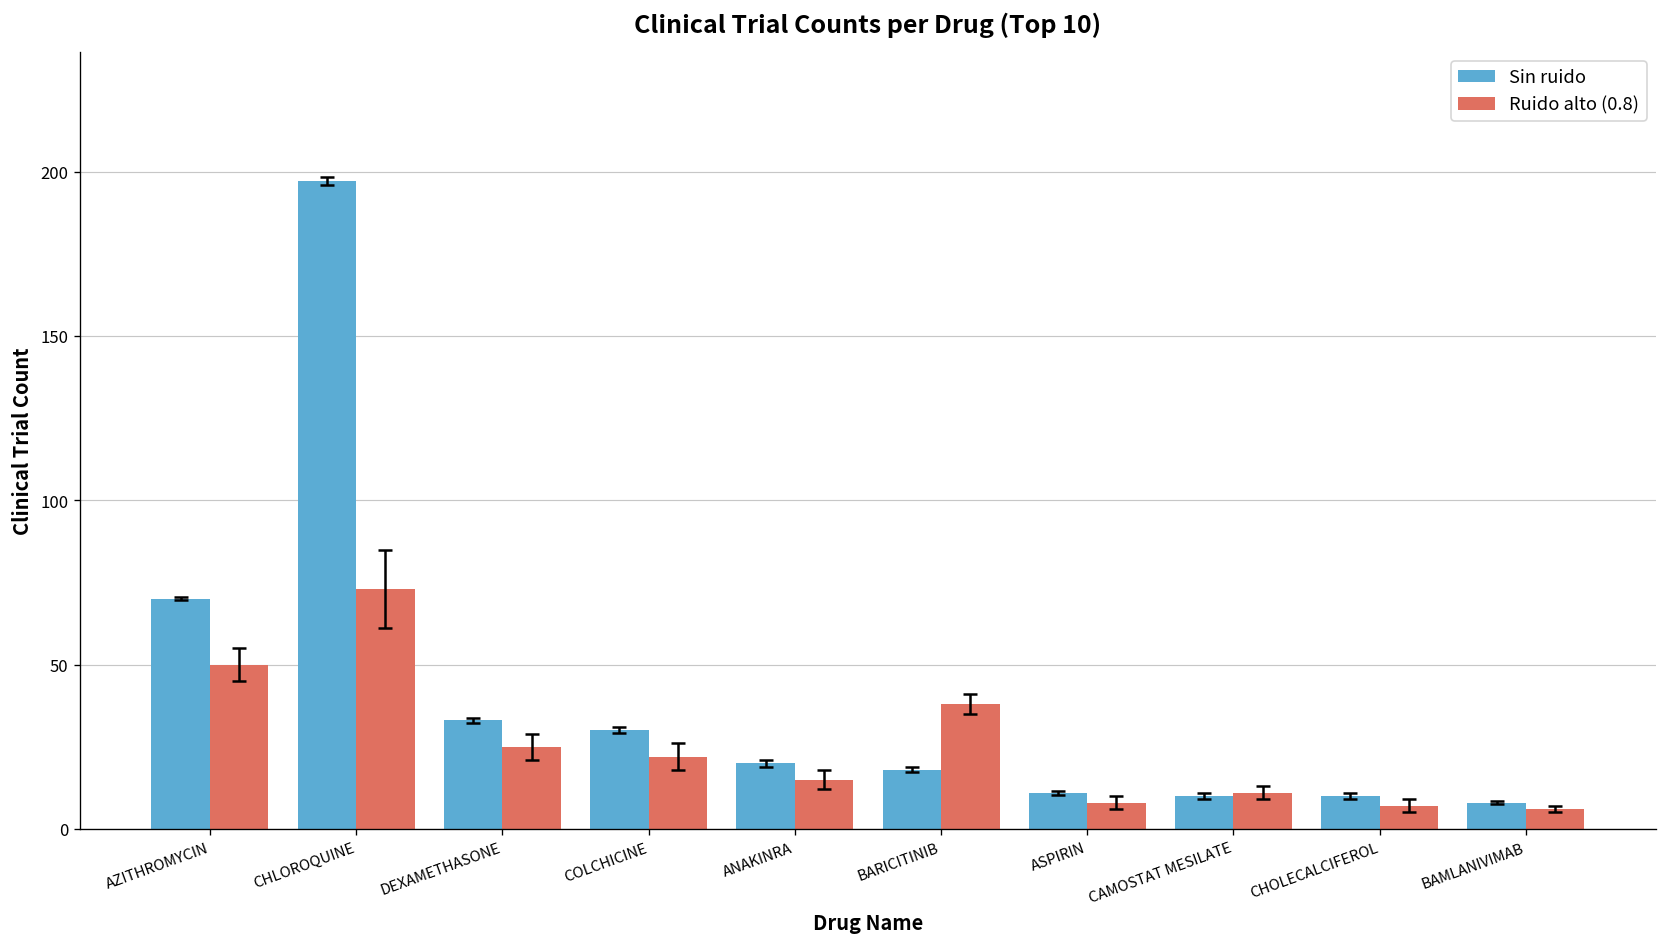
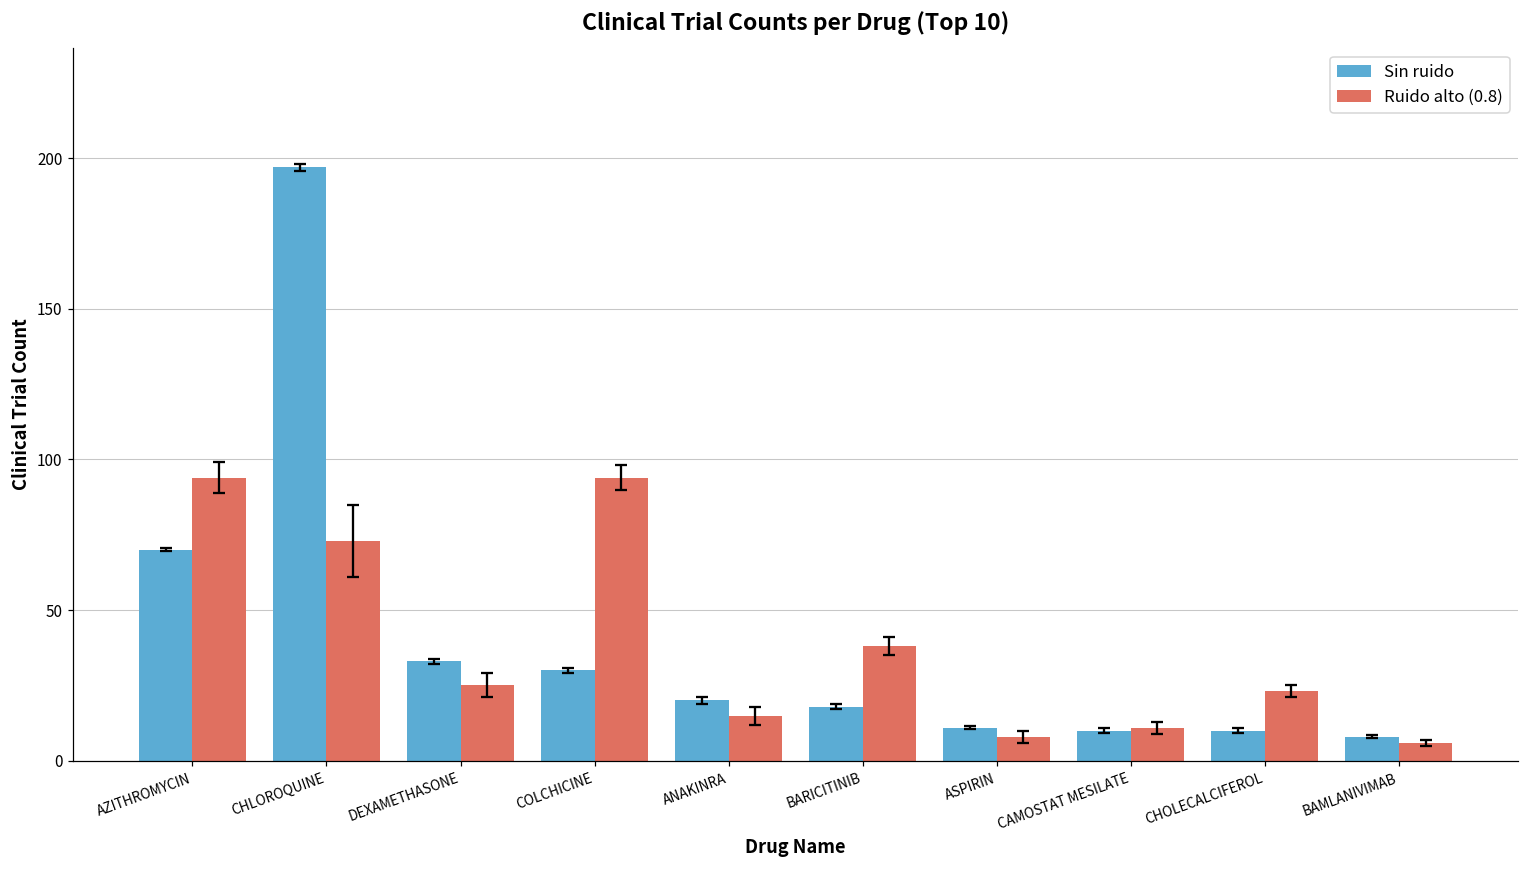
Ruido alto (0.8), AZITHROMYCIN: 50 -> 94
Ruido alto (0.8), COLCHICINE: 22 -> 94
Ruido alto (0.8), CHOLECALCIFEROL: 7 -> 23
